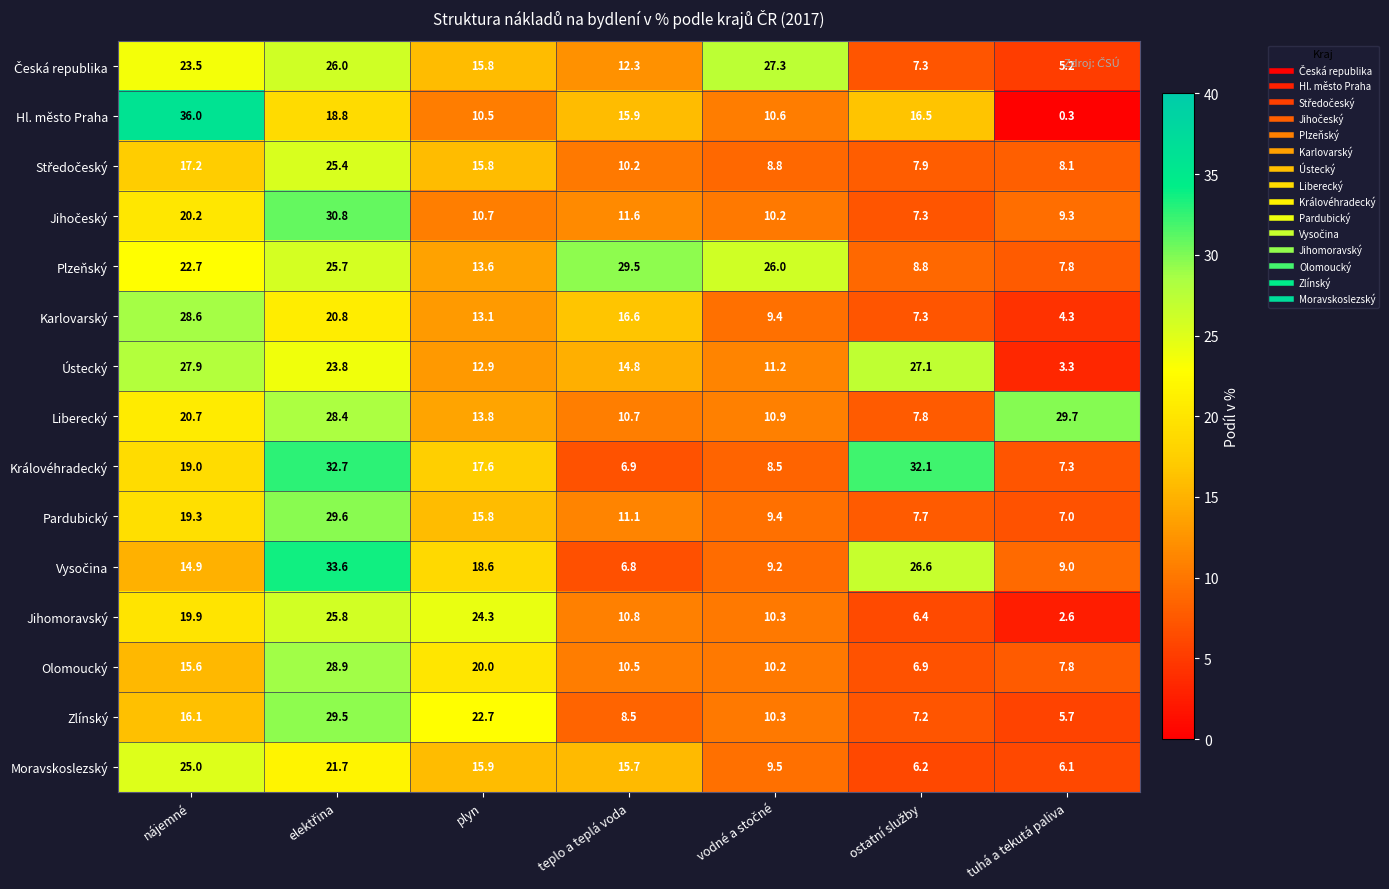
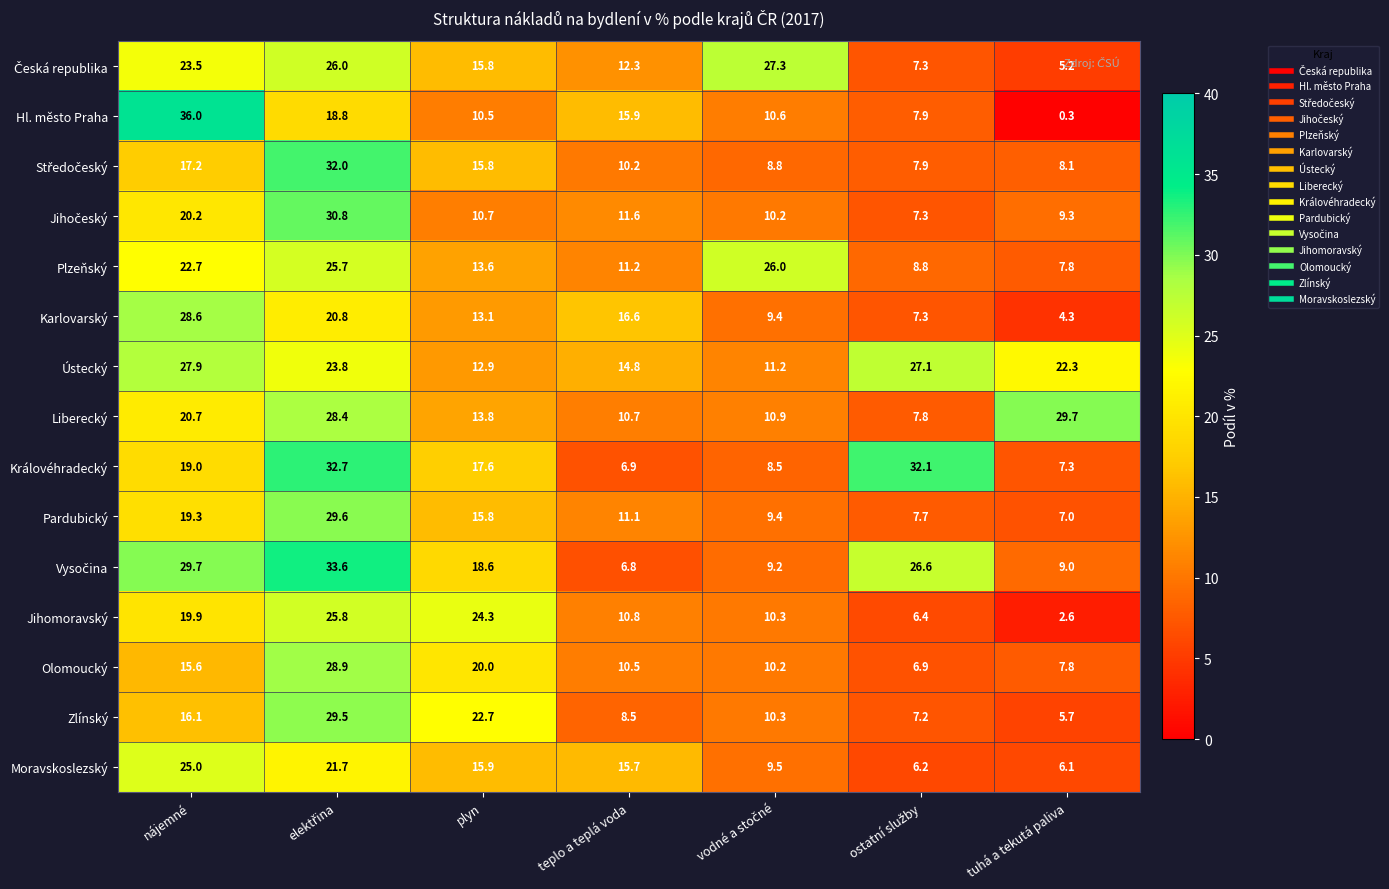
Hl. město Praha, ostatní služby: 16.5 -> 7.9
Středočeský, elektřina: 25.4 -> 32.0
Plzeňský, teplo a teplá voda: 29.5 -> 11.2
Ústecký, tuhá a tekutá paliva: 3.3 -> 22.3
Vysočina, nájemné: 14.9 -> 29.7
